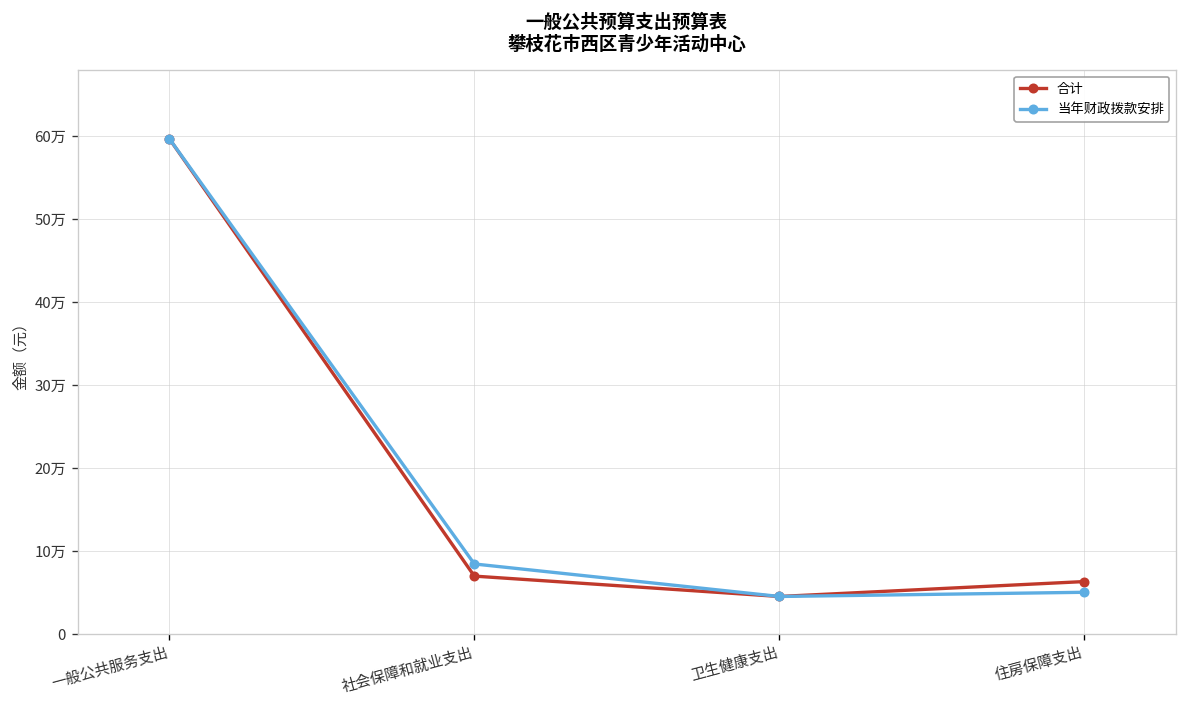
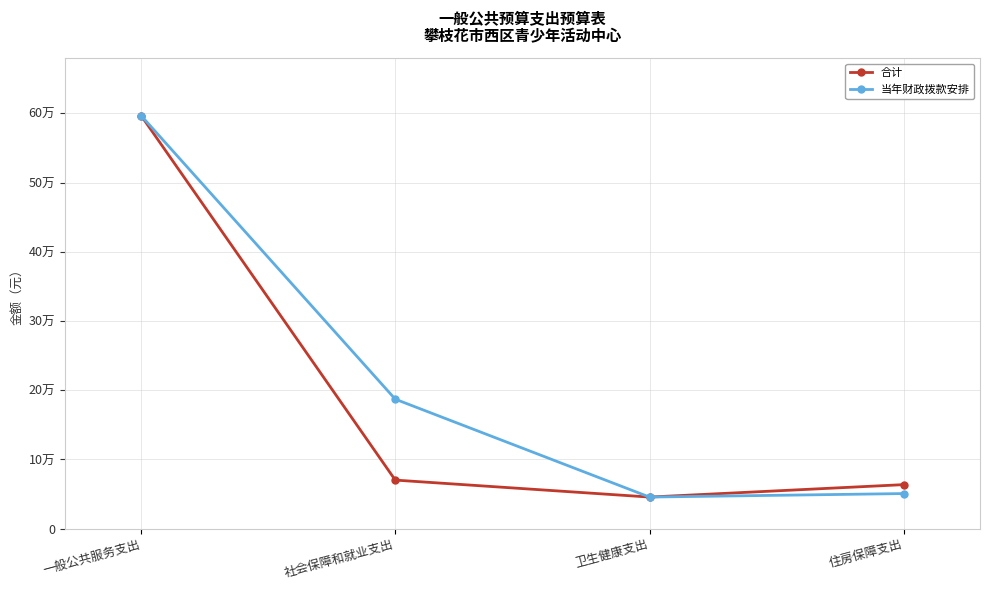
当年财政拨款安排, 社会保障和就业支出: 8万 -> 19万
